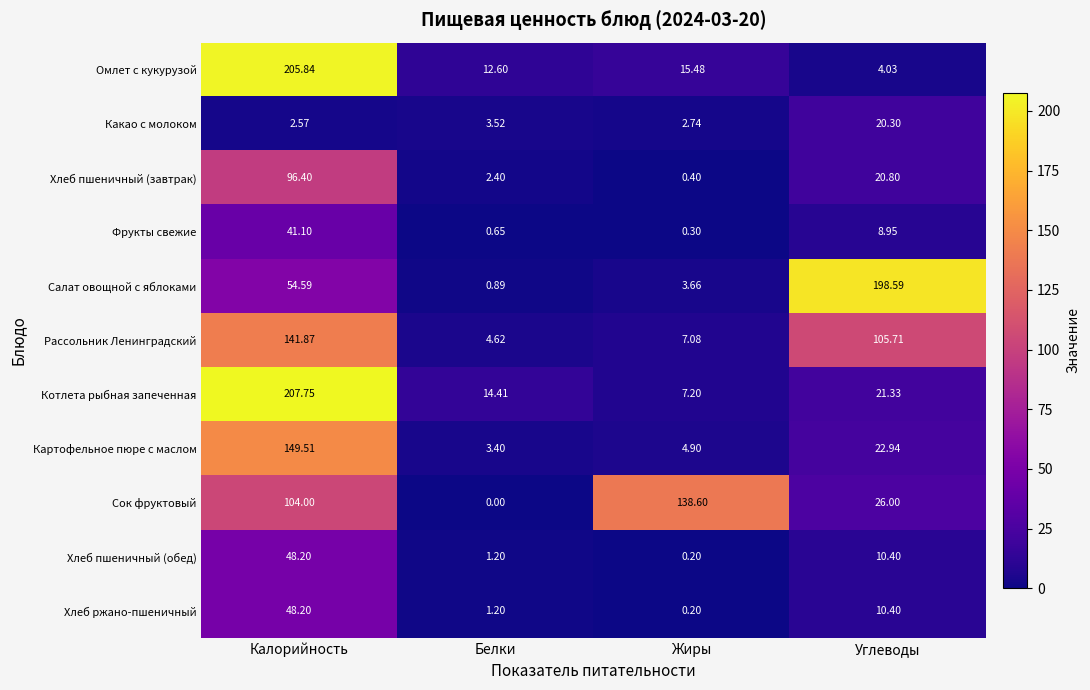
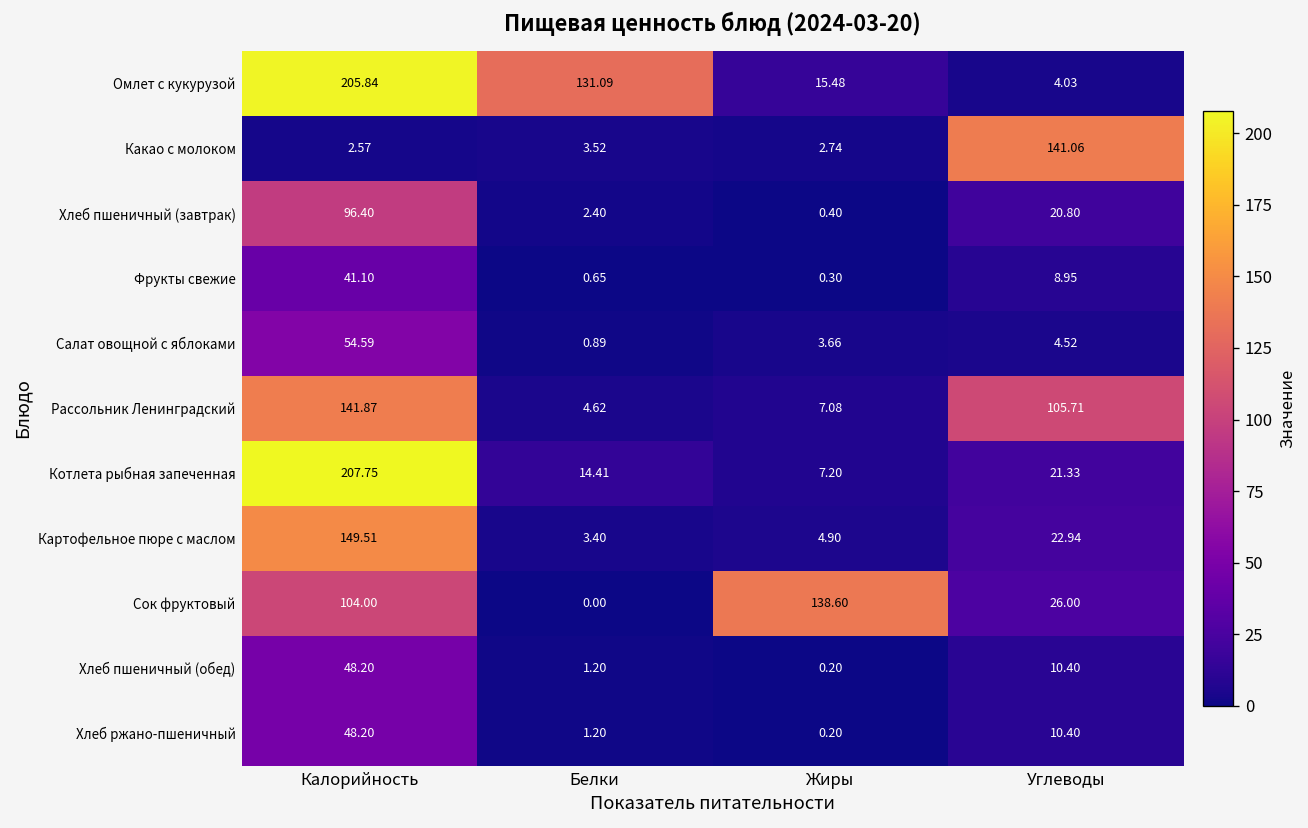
Омлет с кукурузой, Белки: 12.60 -> 131.09
Какао с молоком, Углеводы: 20.30 -> 141.06
Салат овощной с яблоками, Углеводы: 198.59 -> 4.52
